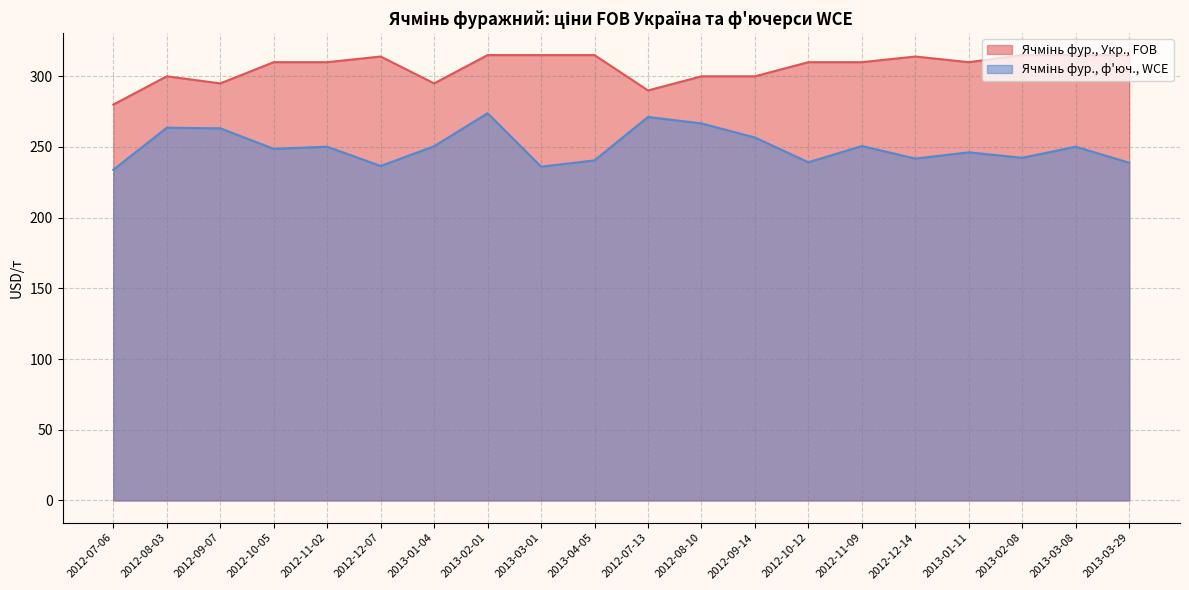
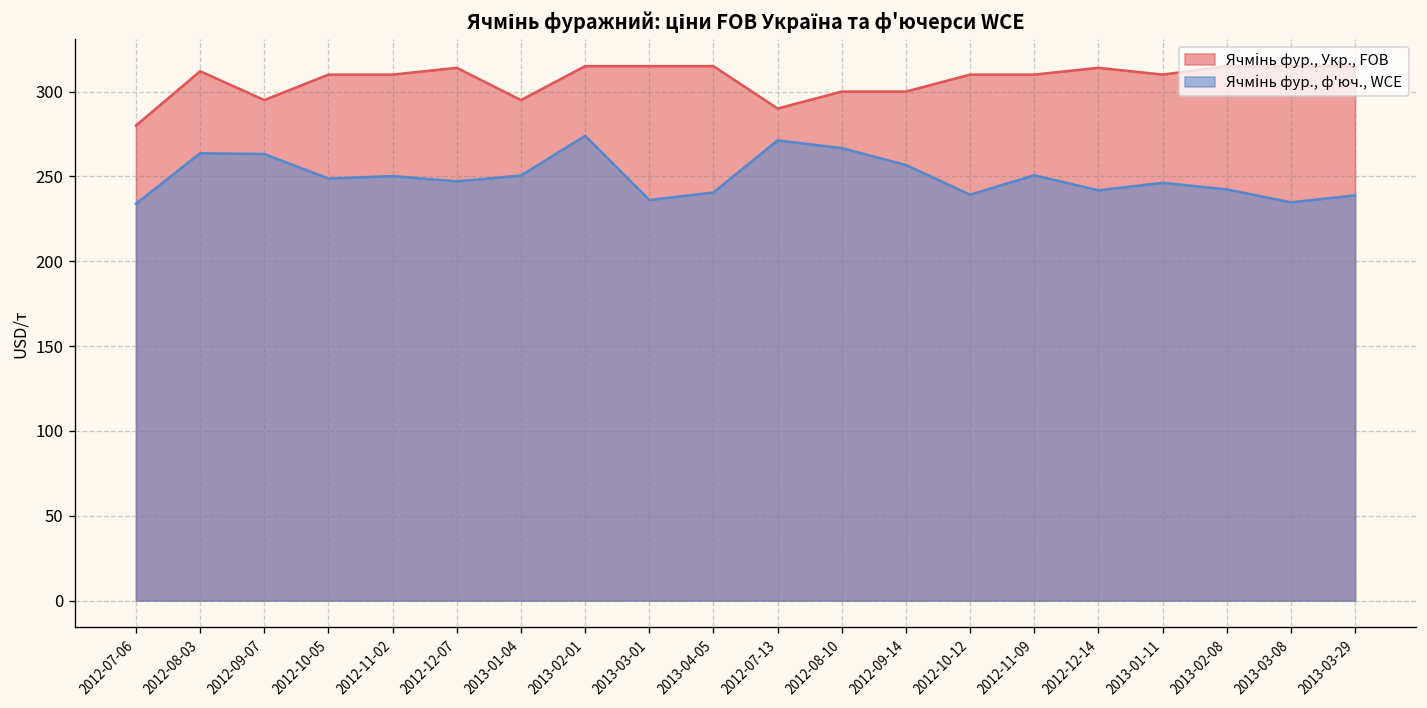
Ячмінь фур., Укр., FOB, 2012-08-03: 300 -> 312
Ячмінь фур., ф'юч., WCE, 2012-12-07: 237 -> 247
Ячмінь фур., ф'юч., WCE, 2013-03-08: 250 -> 235
